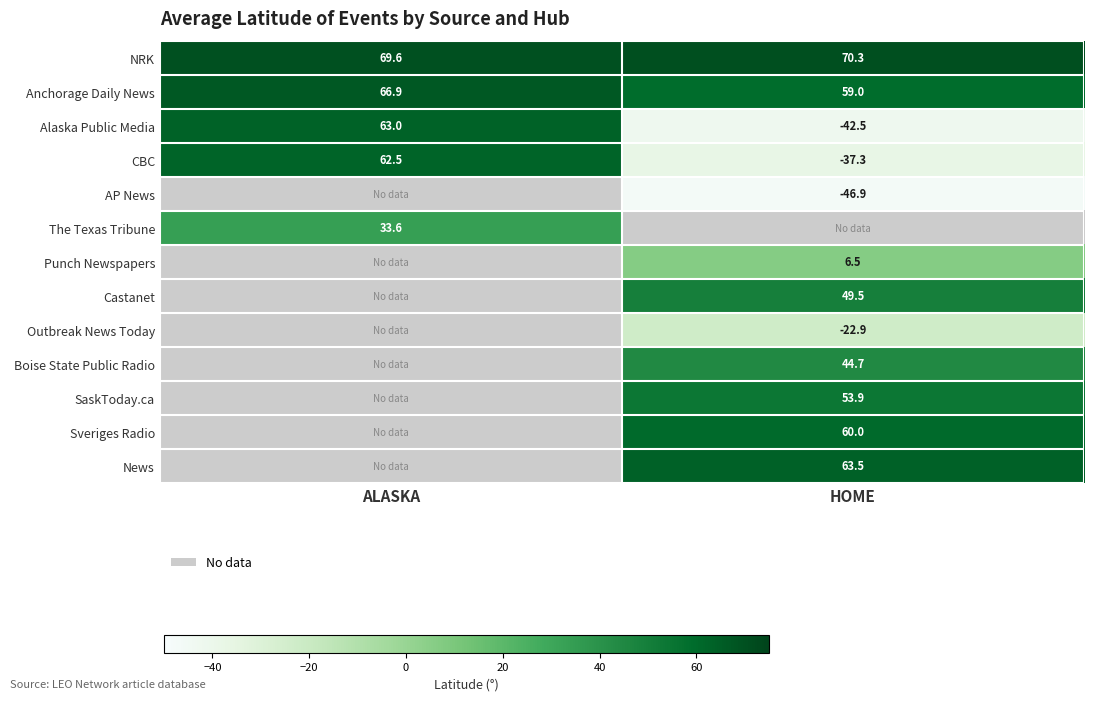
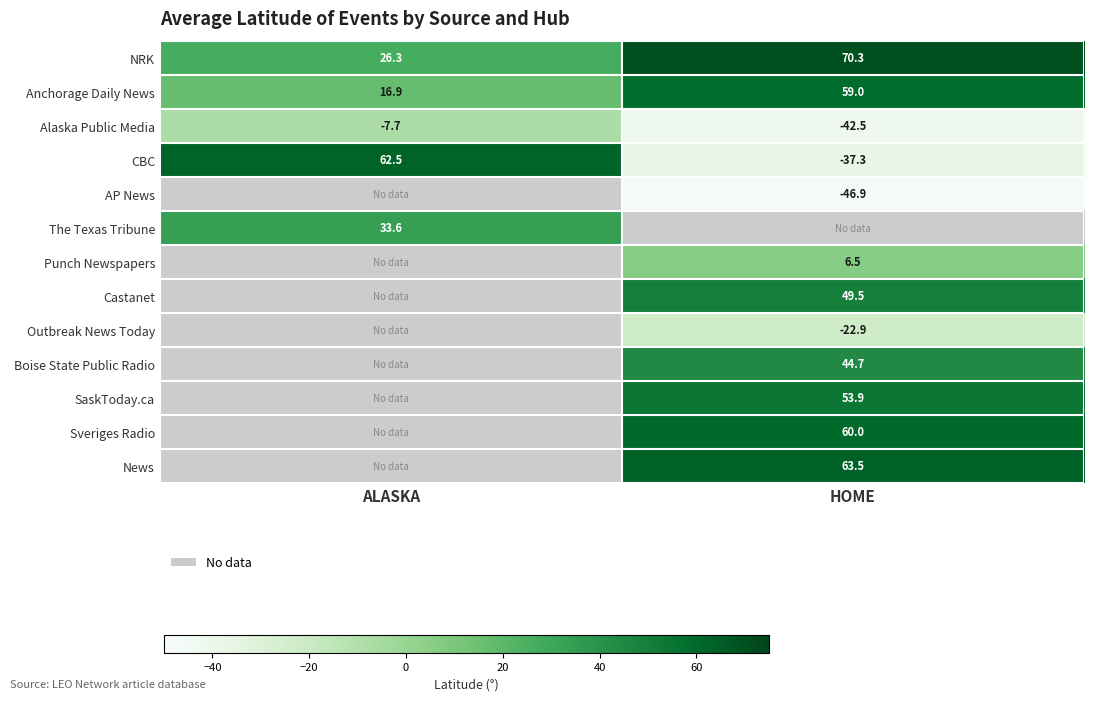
NRK, ALASKA: 69.6 -> 26.3
Anchorage Daily News, ALASKA: 66.9 -> 16.9
Alaska Public Media, ALASKA: 63.0 -> -7.7
